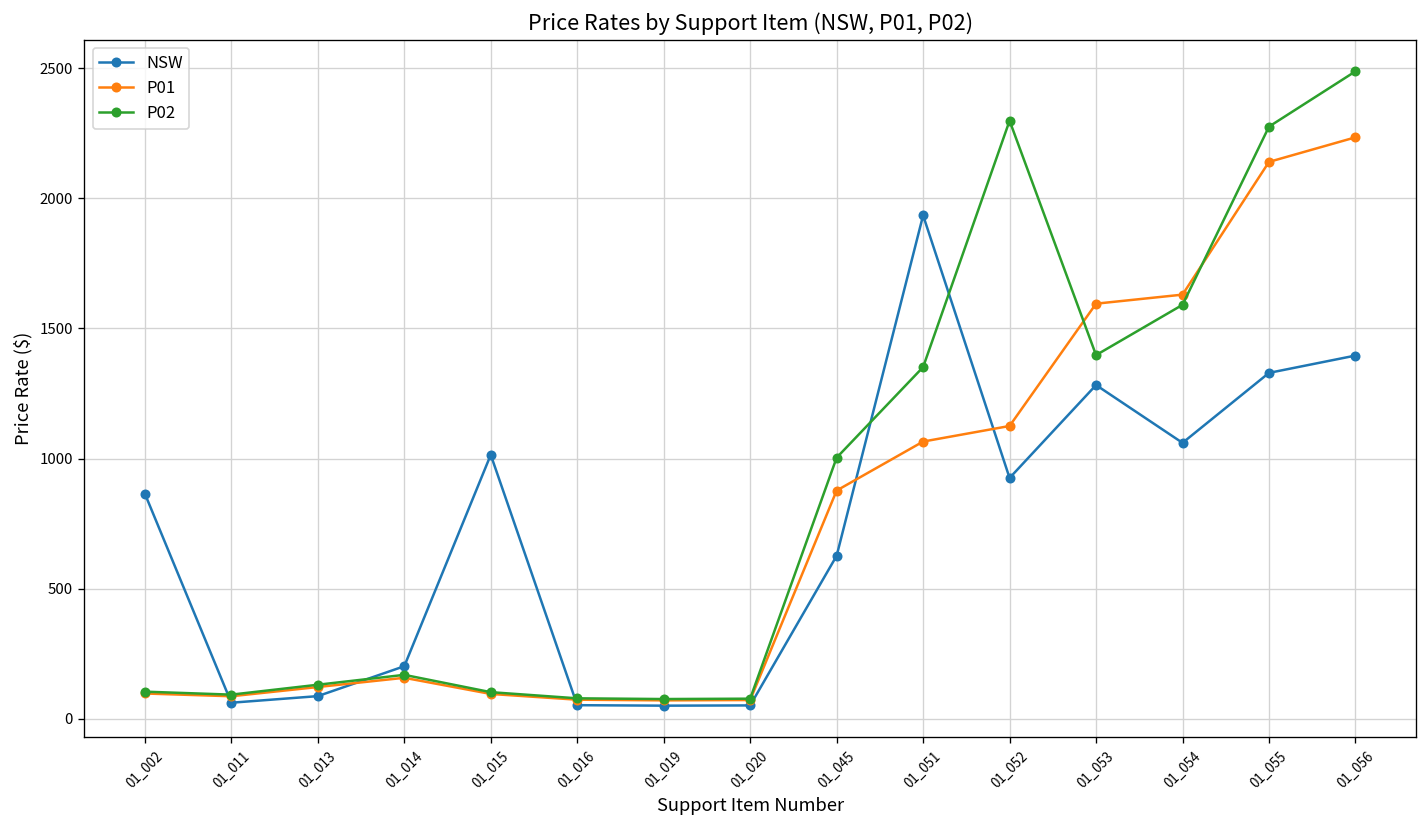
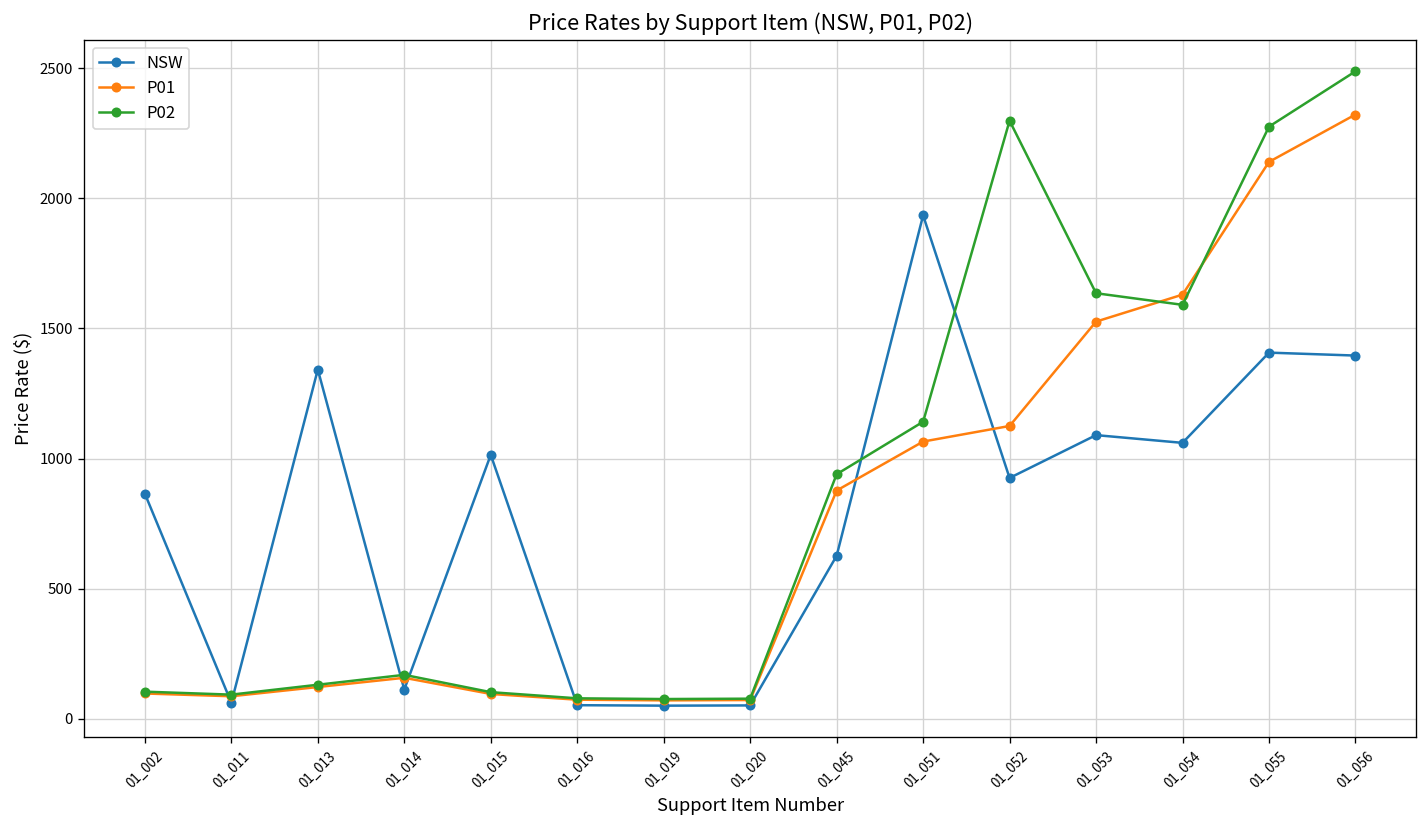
NSW, 01_013: 90 -> 1340
NSW, 01_014: 200 -> 110
P02, 01_045: 1000 -> 940
P02, 01_051: 1350 -> 1140
NSW, 01_053: 1280 -> 1090
P01, 01_053: 1600 -> 1530
P02, 01_053: 1400 -> 1640
NSW, 01_055: 1330 -> 1410
P01, 01_056: 2230 -> 2320
